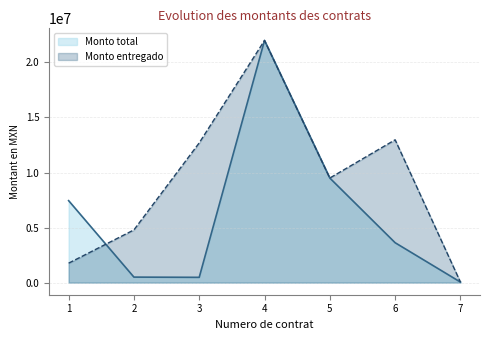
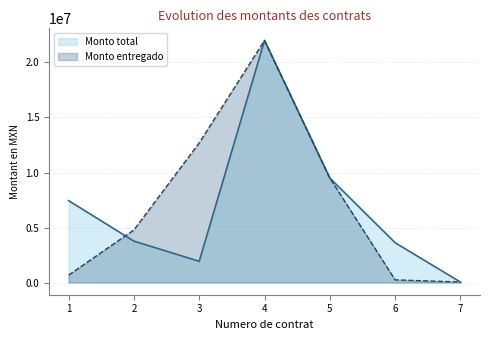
Monto entregado, 1: 1800000 -> 700000
Monto total, 2: 500000 -> 3800000
Monto total, 3: 500000 -> 1900000
Monto entregado, 6: 13000000 -> 300000
